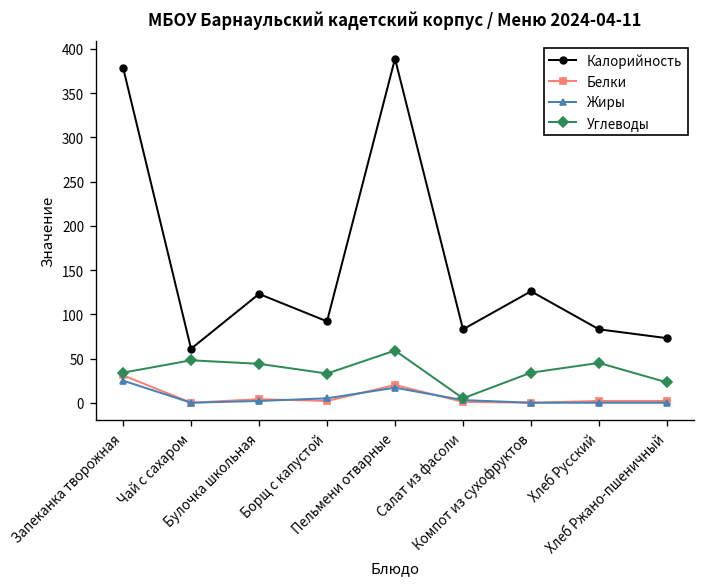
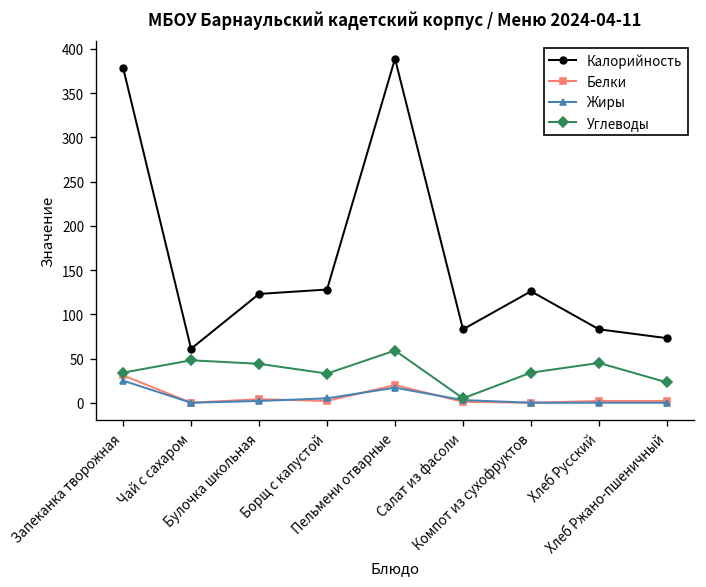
Калорийность, Борщ с капустой: 90 -> 130
